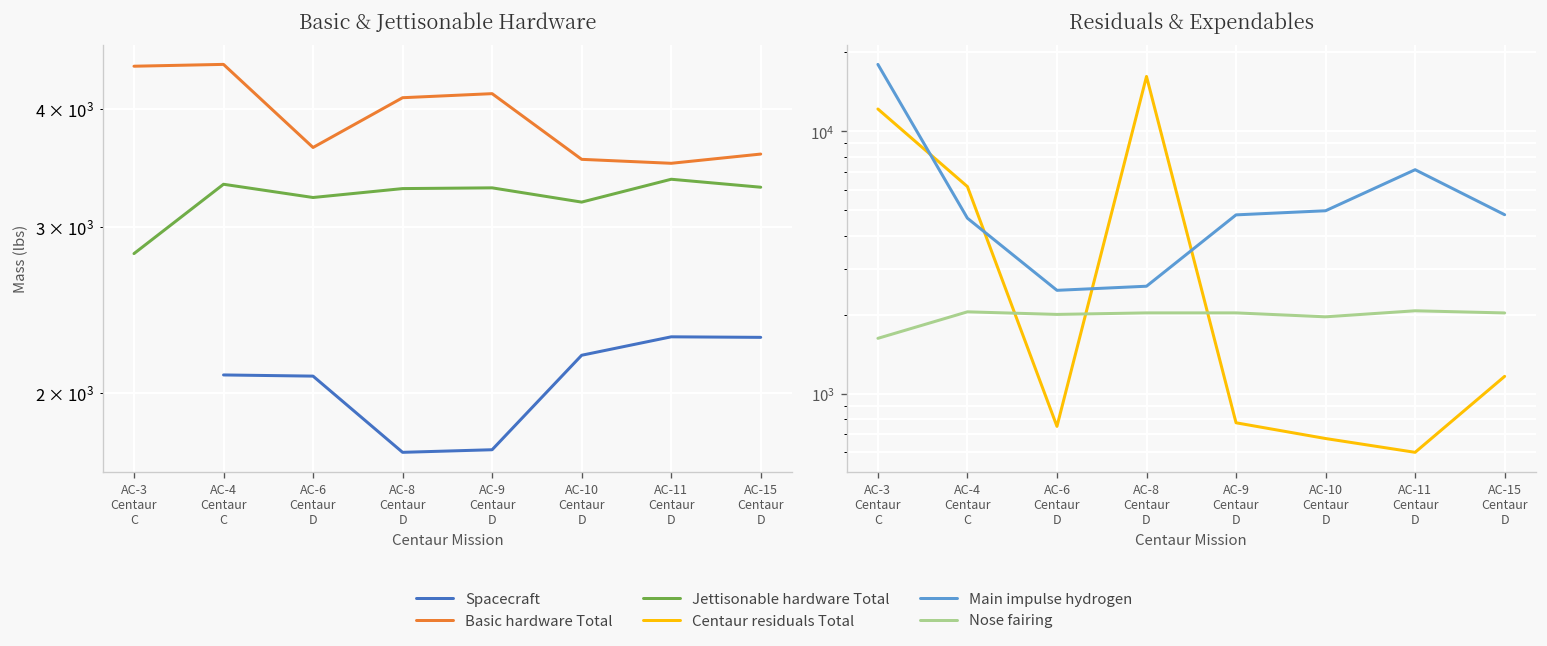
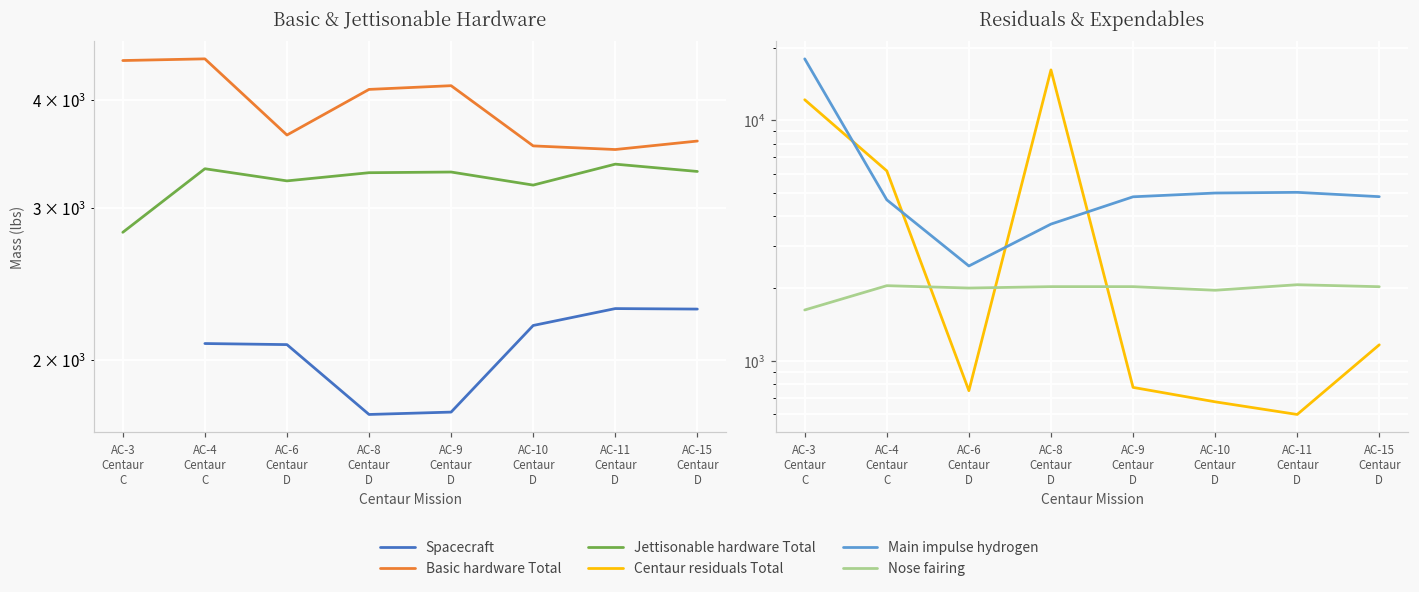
Residuals & Expendables, Main impulse hydrogen, AC-8 Centaur D: 2600 -> 3700
Residuals & Expendables, Main impulse hydrogen, AC-11 Centaur D: 7100 -> 5000
